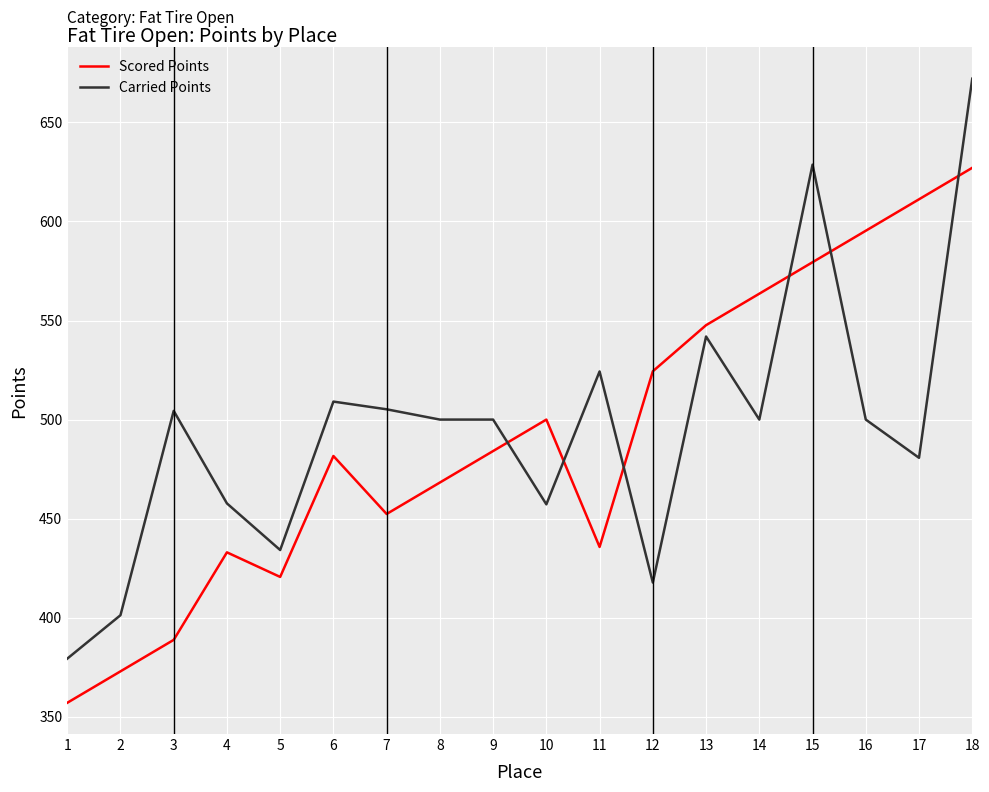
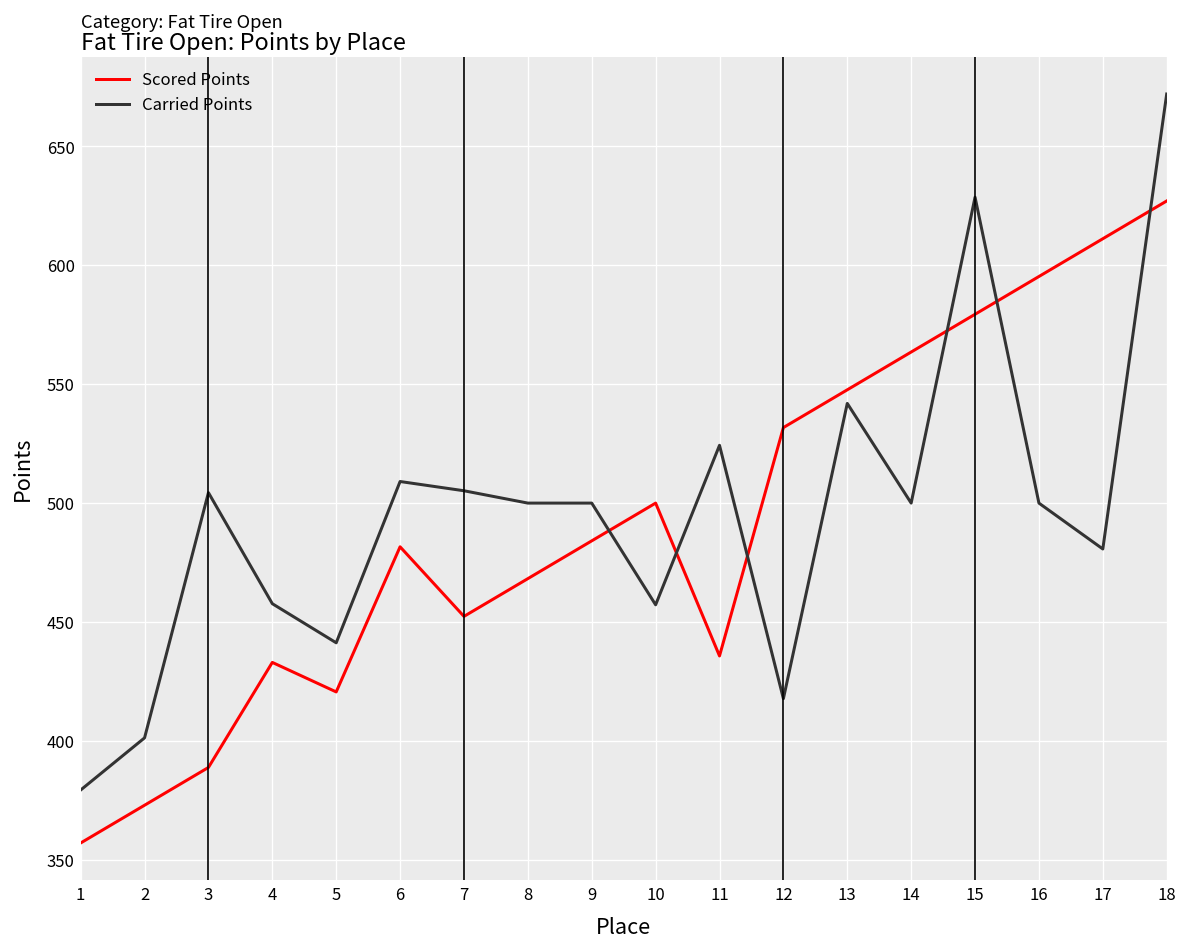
Carried Points, 5: 434 -> 441
Scored Points, 12: 524 -> 532
